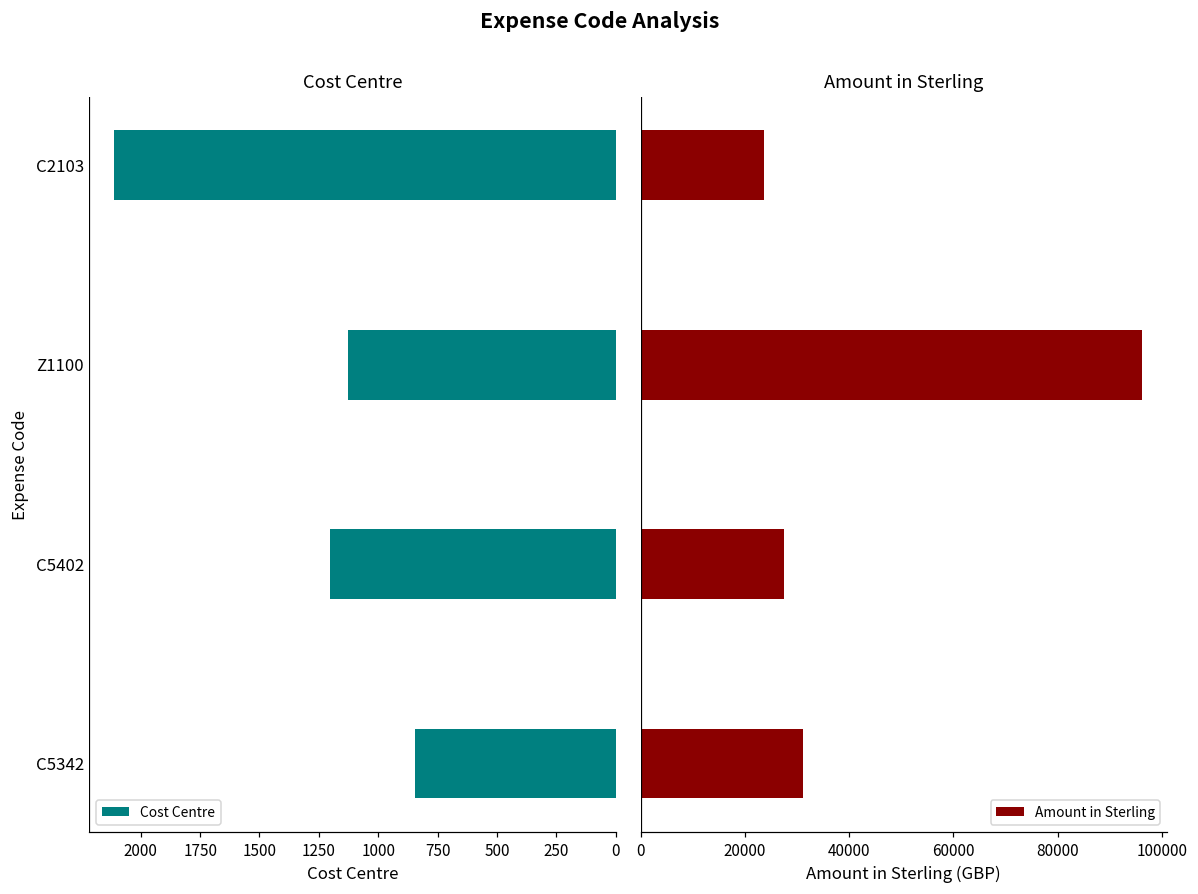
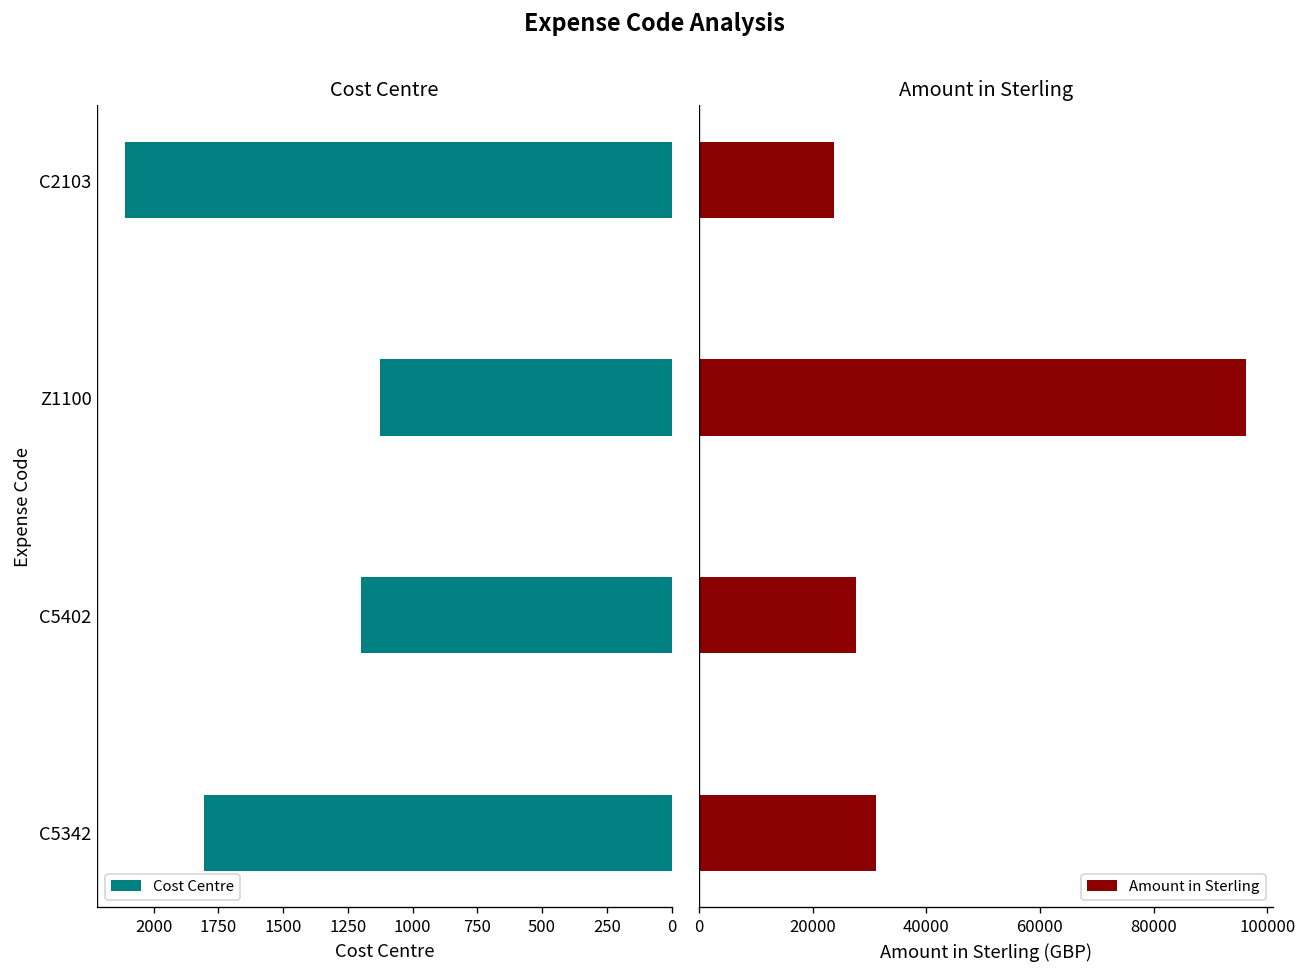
Cost Centre, C5342: 850 -> 1810
